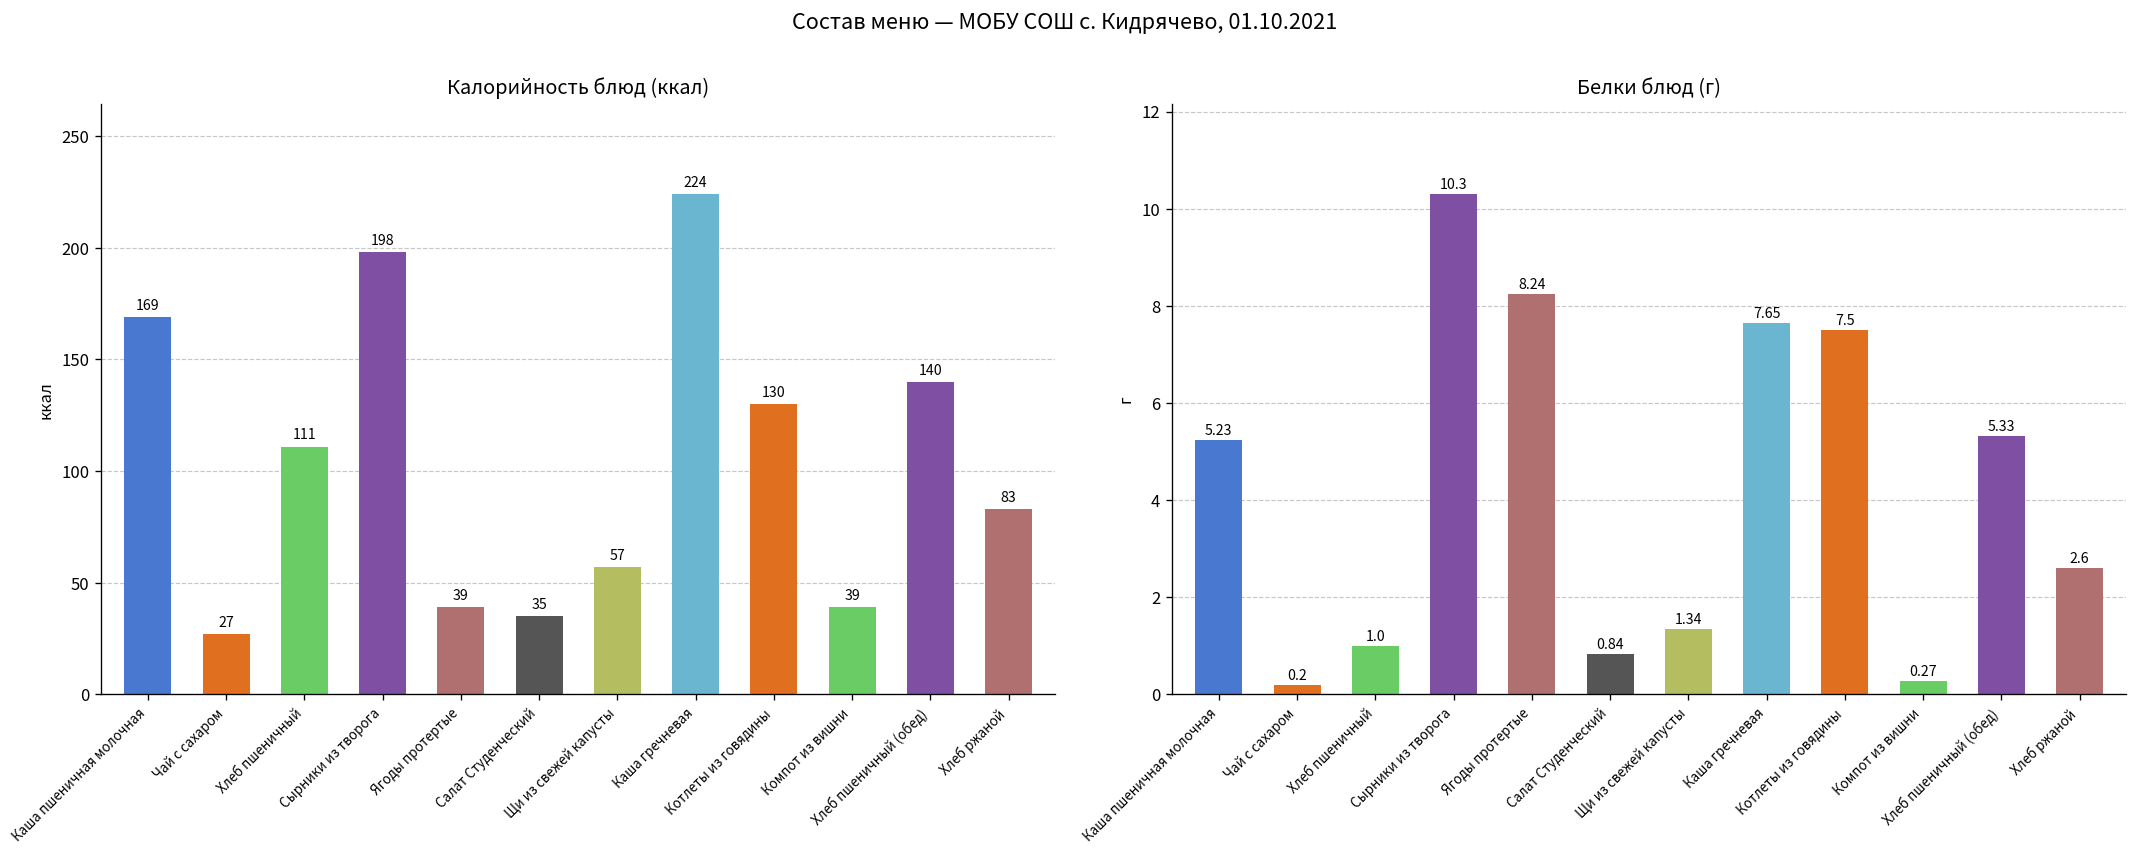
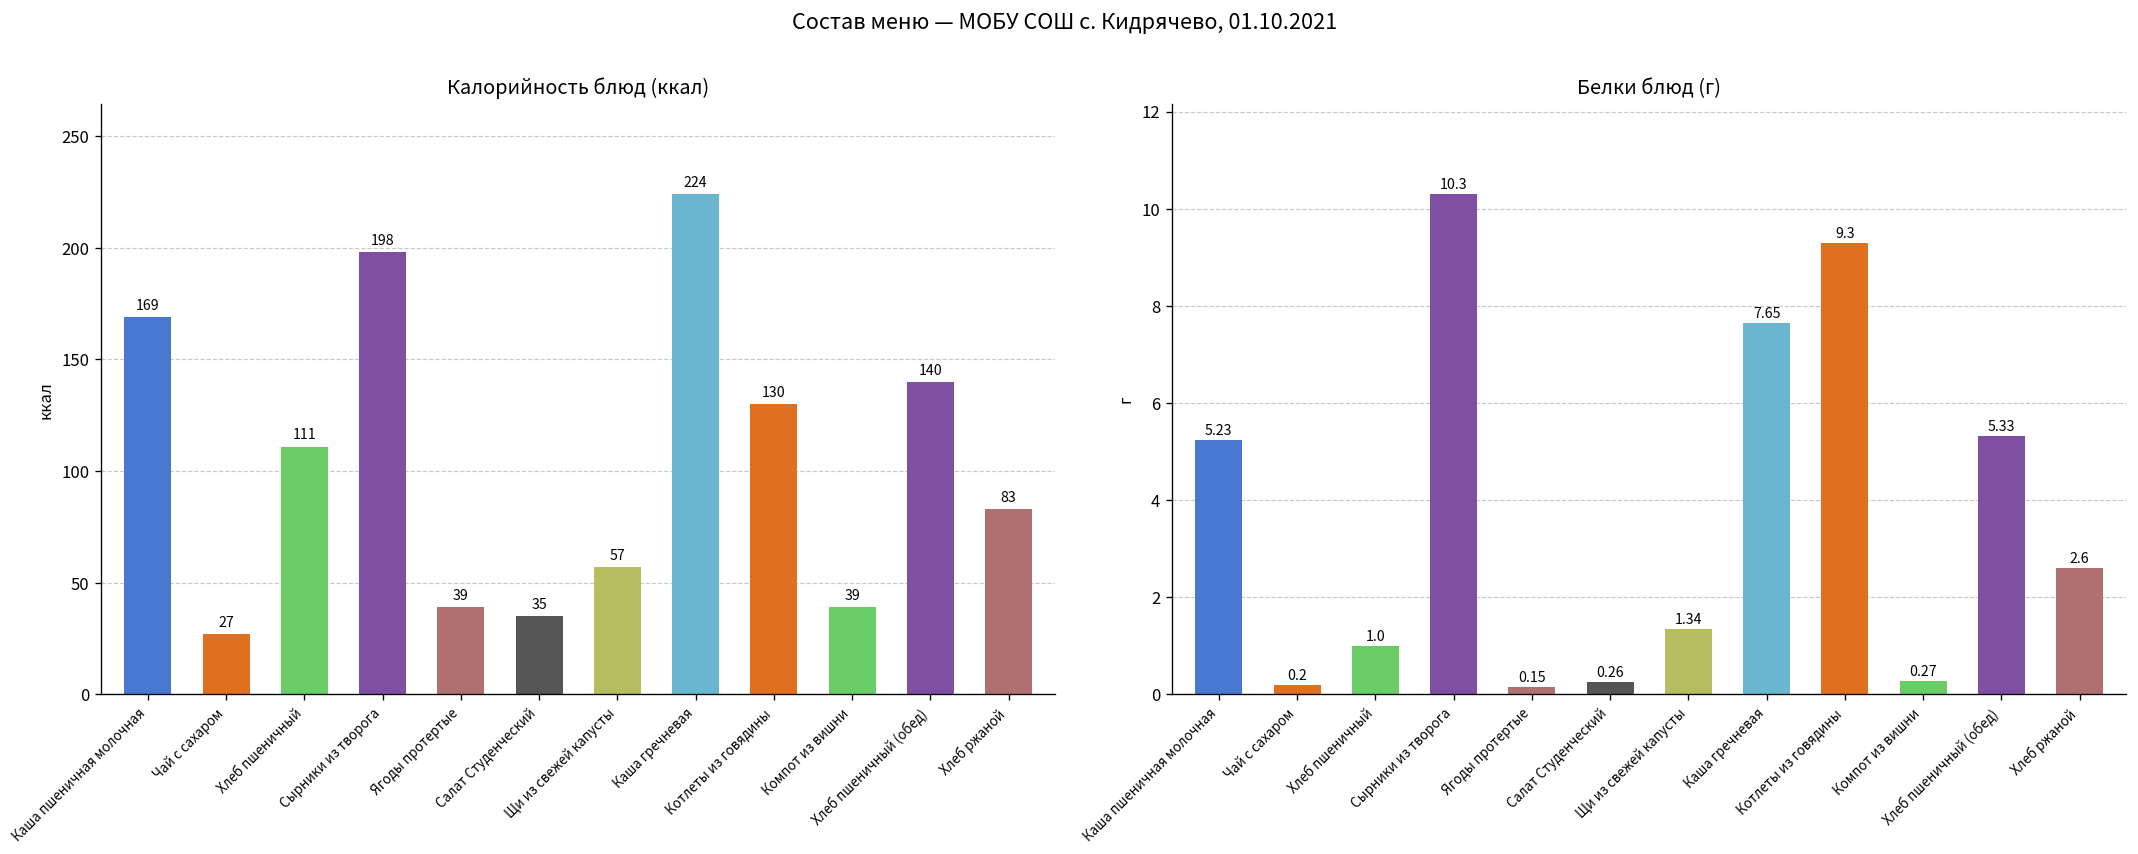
Белки блюд (г), Ягоды протертые: 8.24 -> 0.15
Белки блюд (г), Салат Студенческий: 0.84 -> 0.26
Белки блюд (г), Котлеты из говядины: 7.5 -> 9.3
